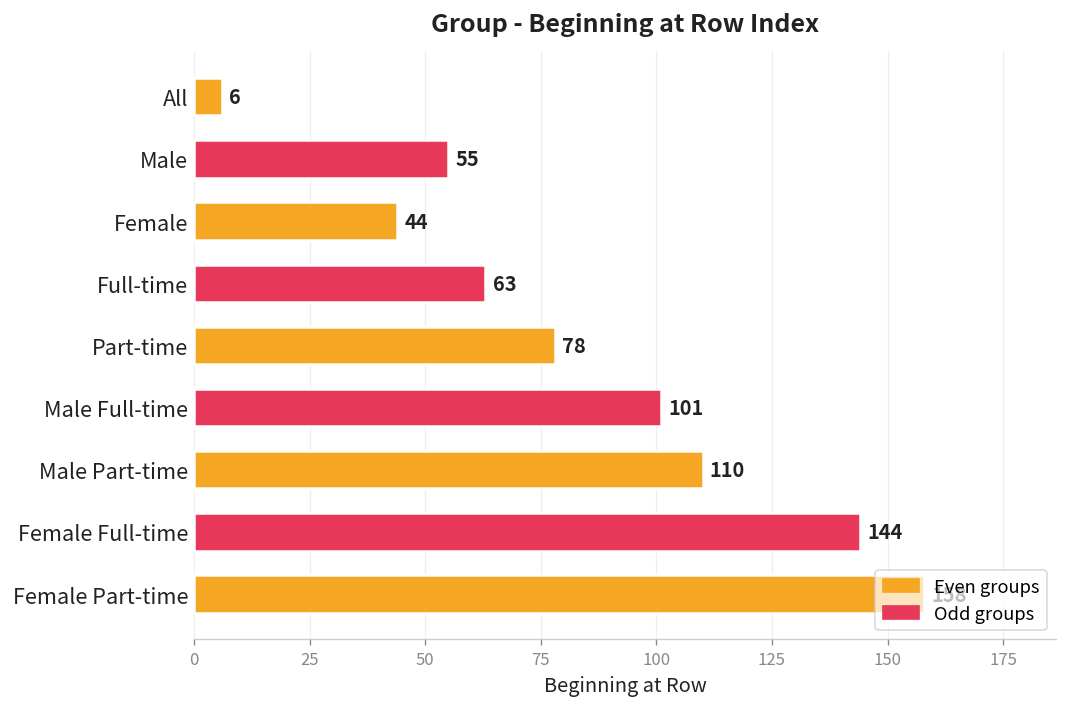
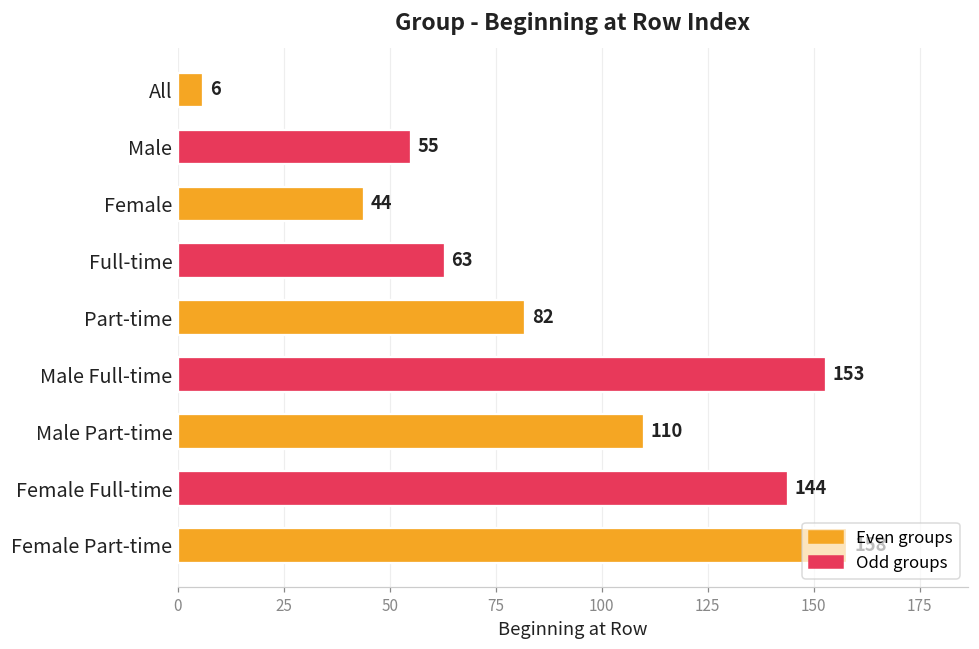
Part-time: 78 -> 82
Male Full-time: 101 -> 153
